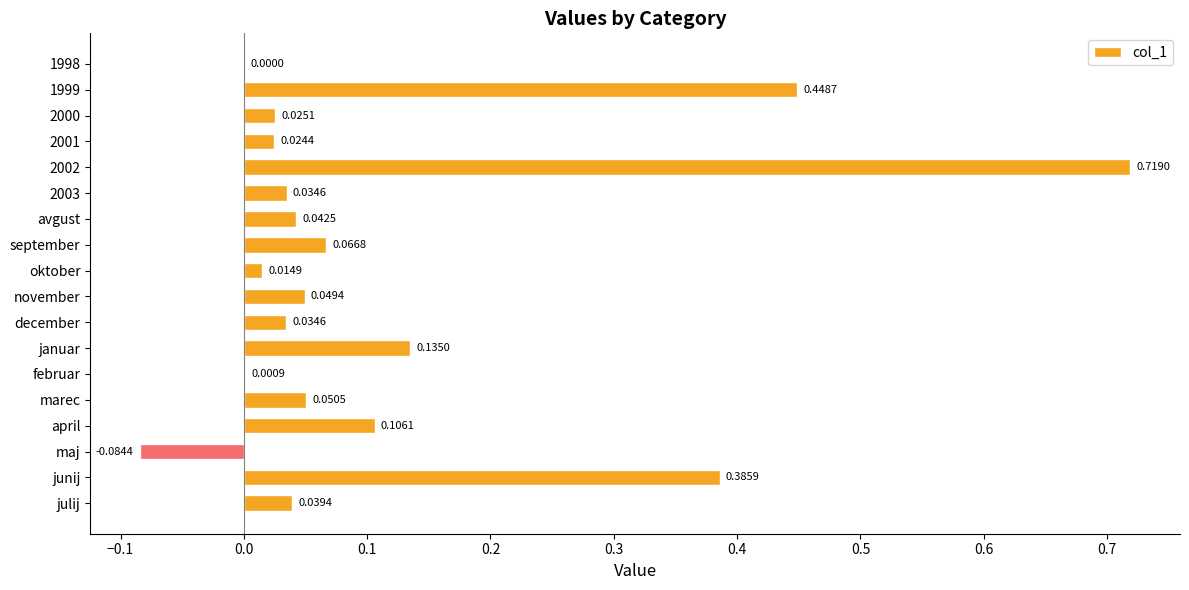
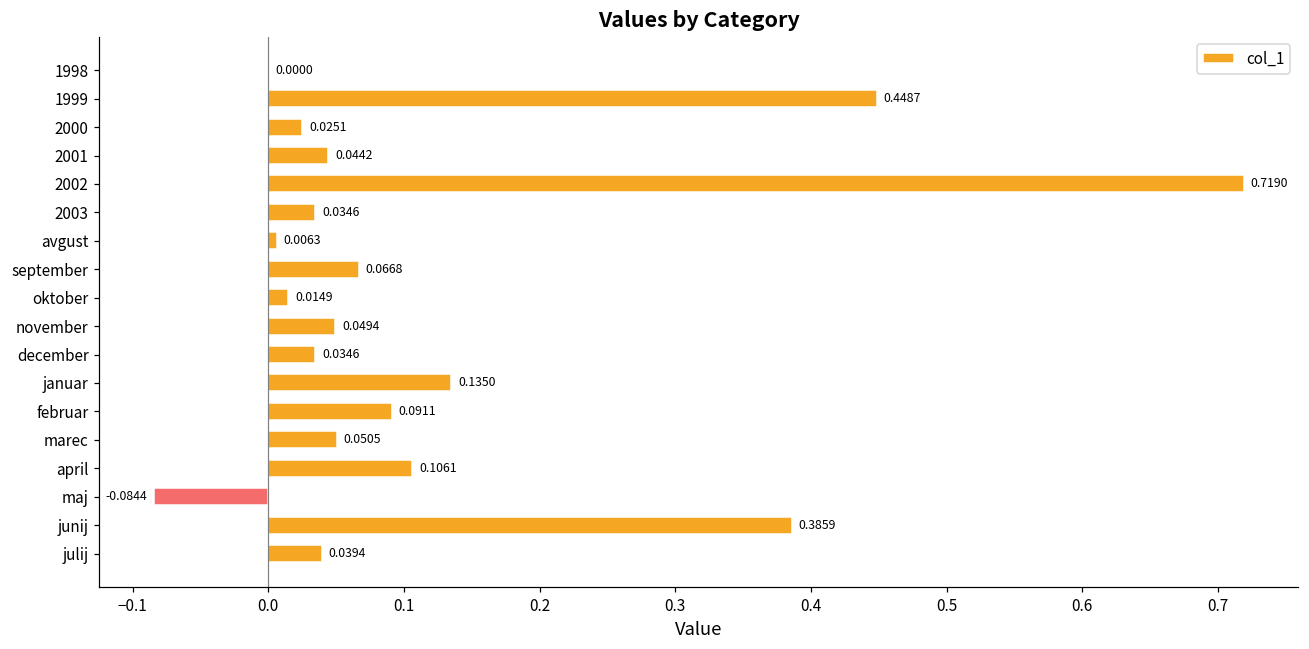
2001: 0.0244 -> 0.0442
avgust: 0.0425 -> 0.0063
februar: 0.0009 -> 0.0911
